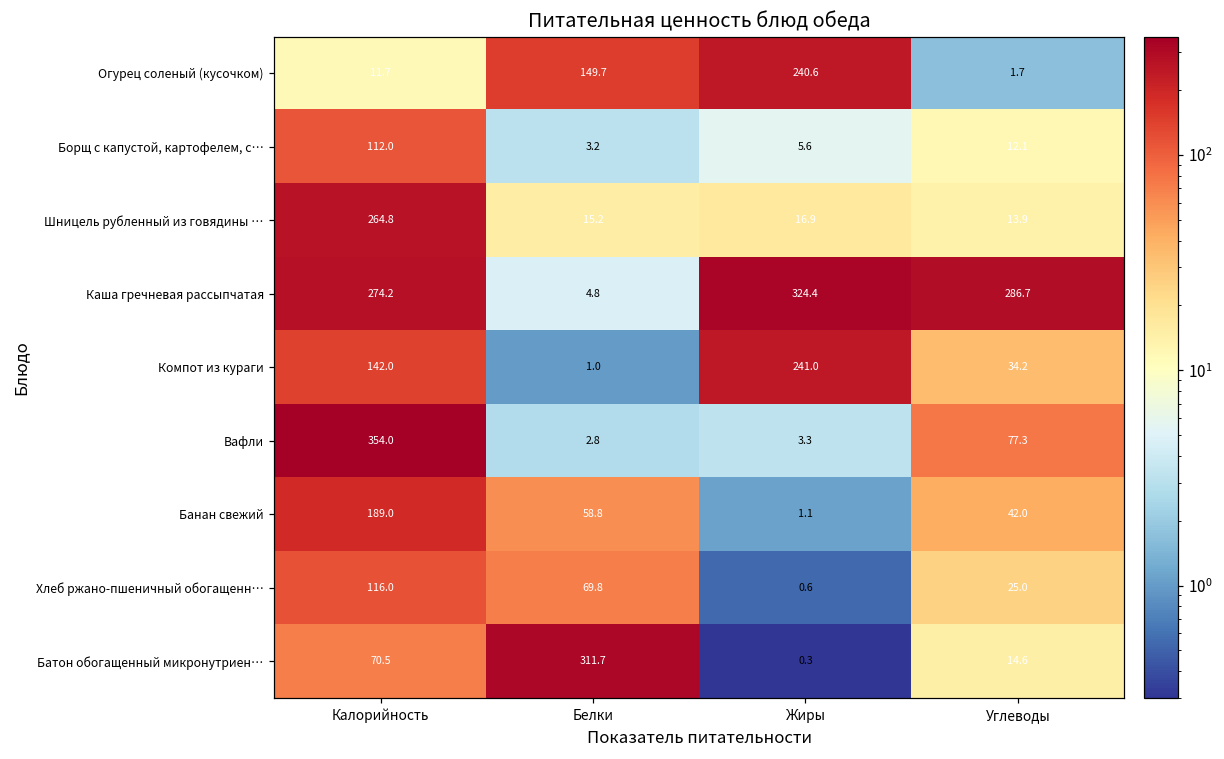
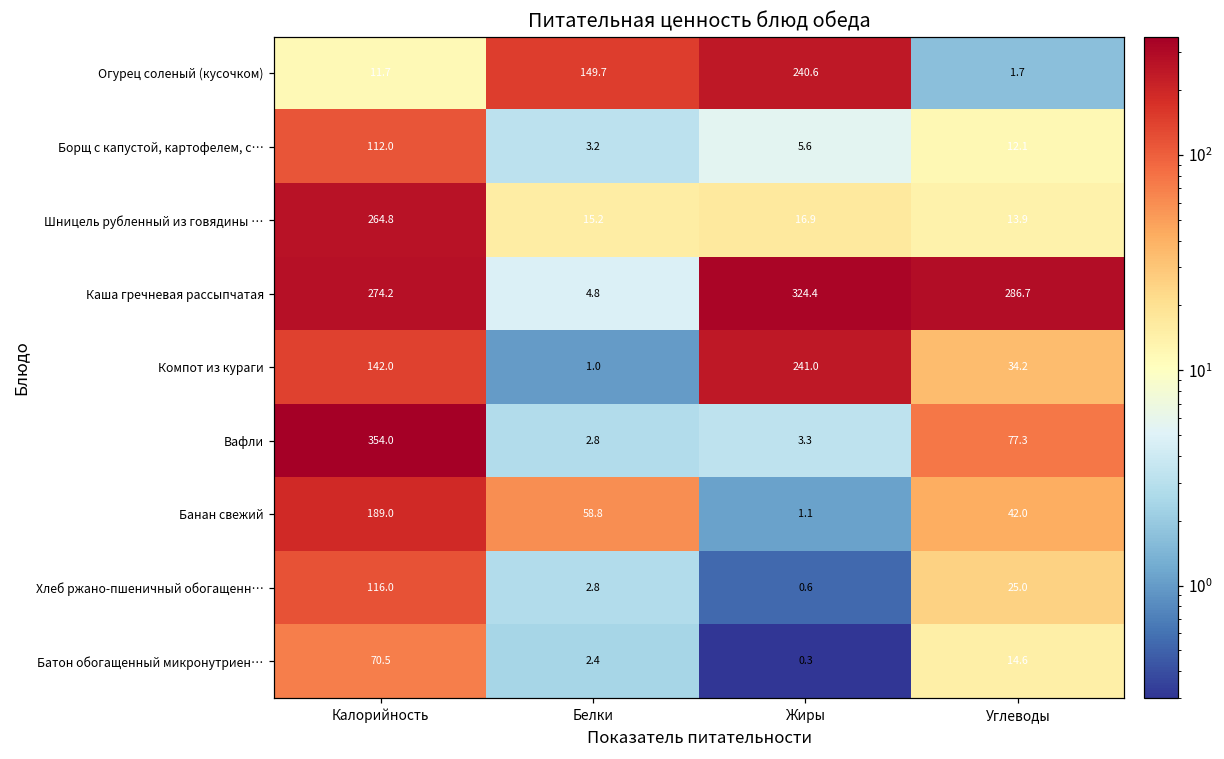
Хлеб ржано-пшеничный обогащенн…, Белки: 69.8 -> 2.8
Батон обогащенный микронутриен…, Белки: 311.7 -> 2.4
